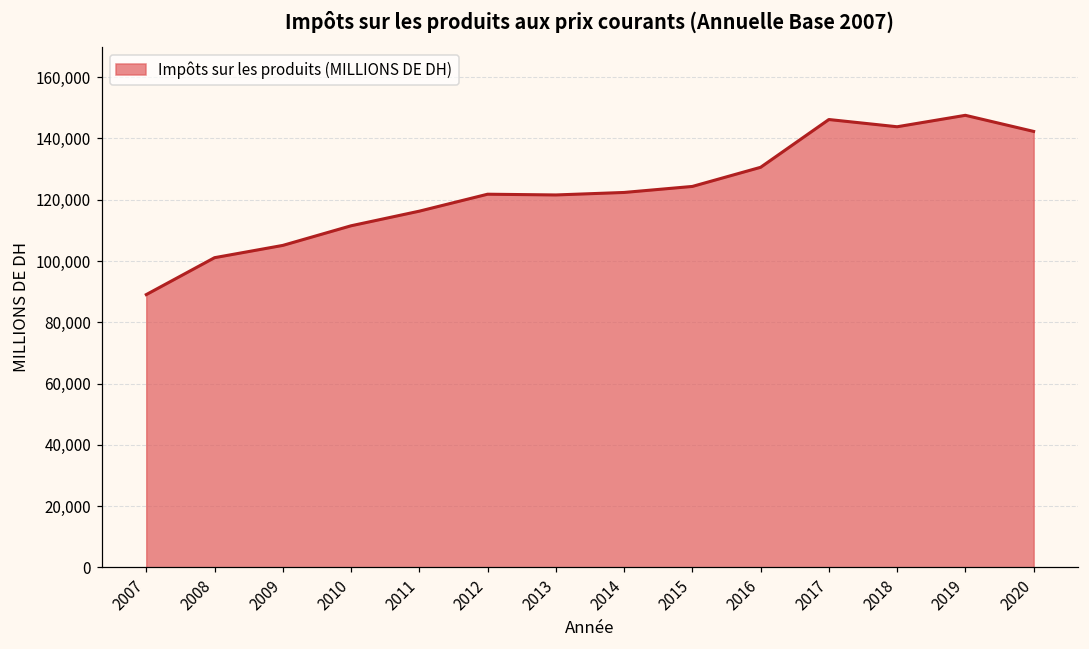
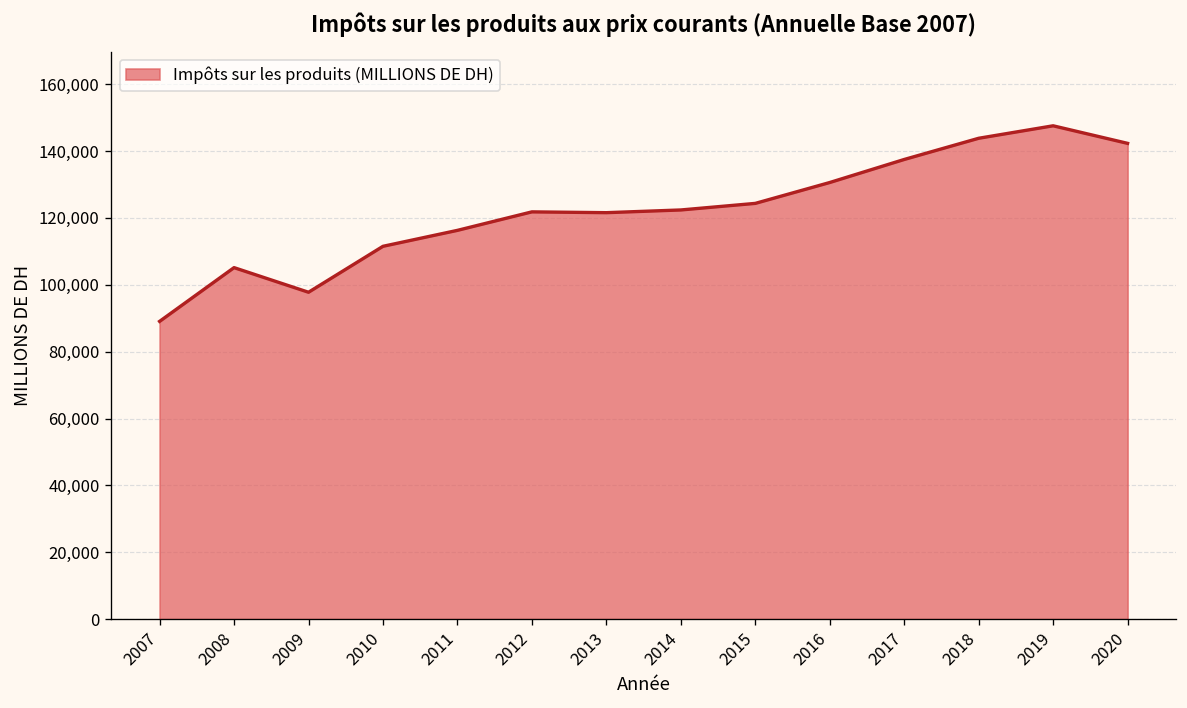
2008: 101,000 -> 105,000
2009: 105,000 -> 98,000
2017: 146,000 -> 137,000
